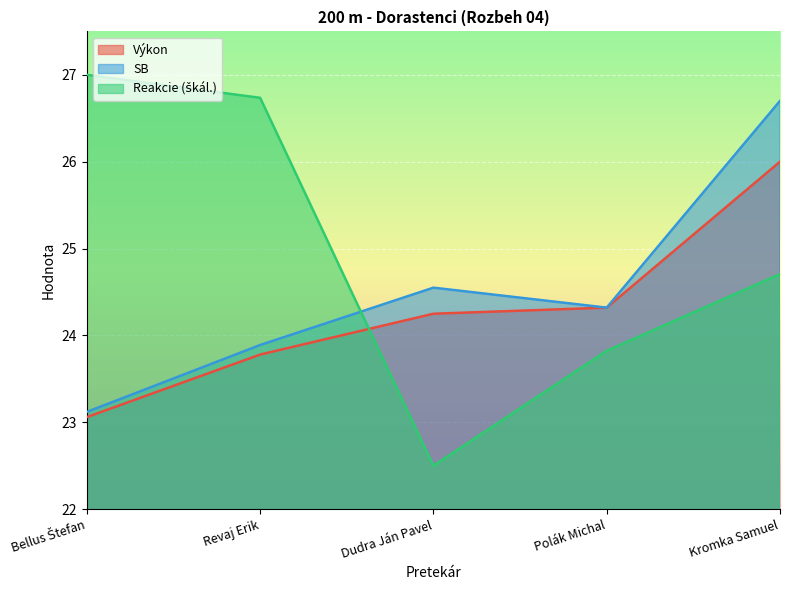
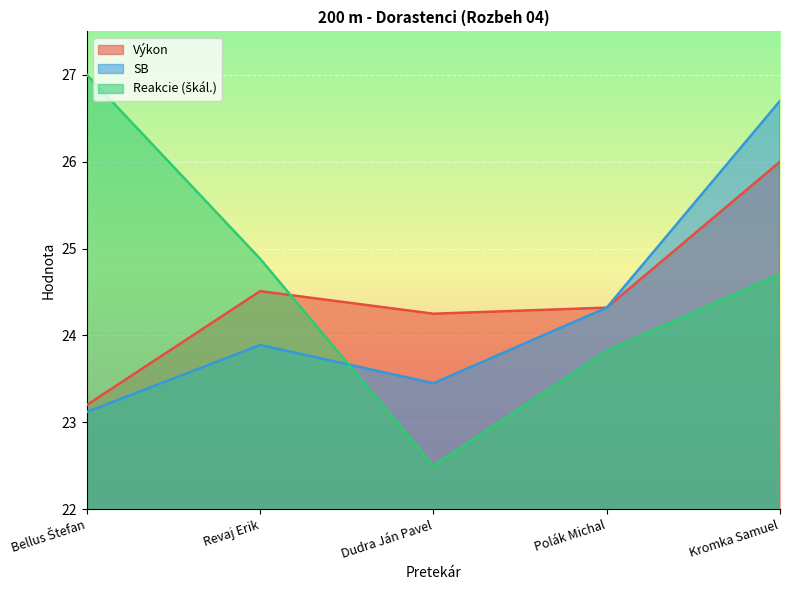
Výkon, Bellus Štefan: 23.1 -> 23.2
Výkon, Revaj Erik: 23.8 -> 24.5
Reakcie (škál.), Revaj Erik: 26.7 -> 24.9
SB, Dudra Ján Pavel: 24.6 -> 23.5
